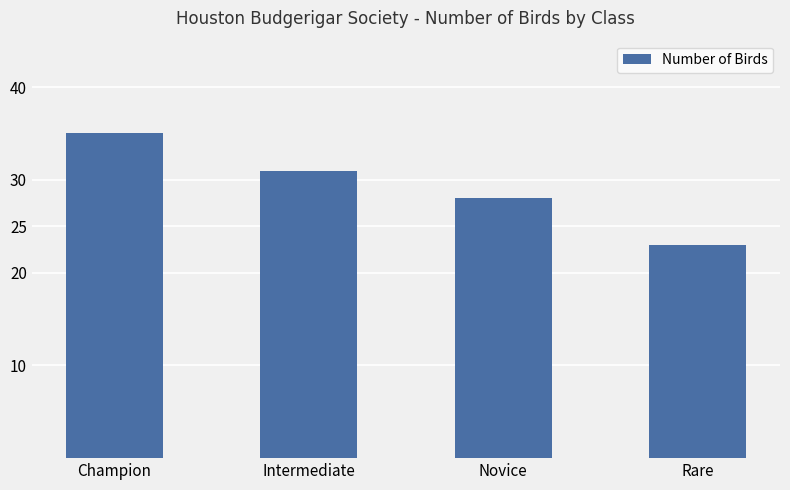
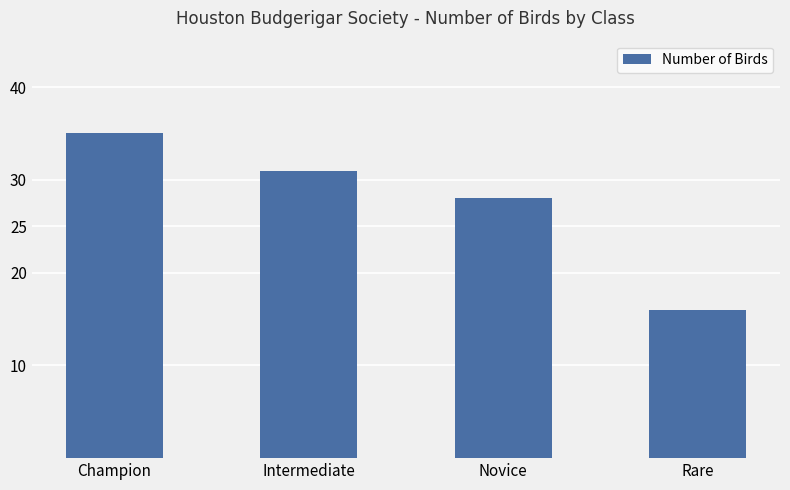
Rare: 23 -> 16
